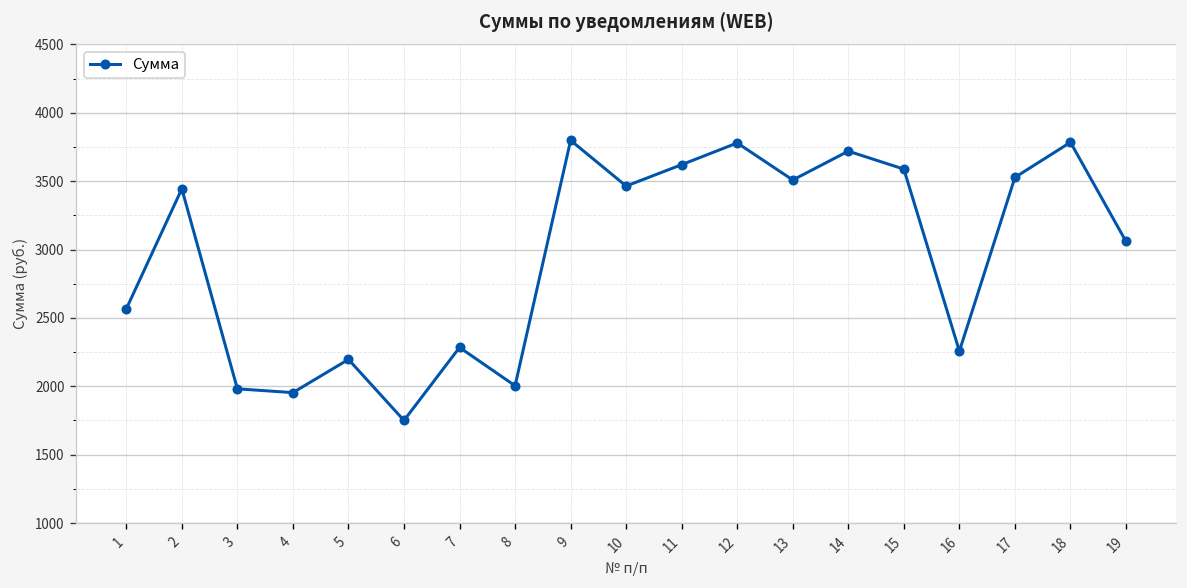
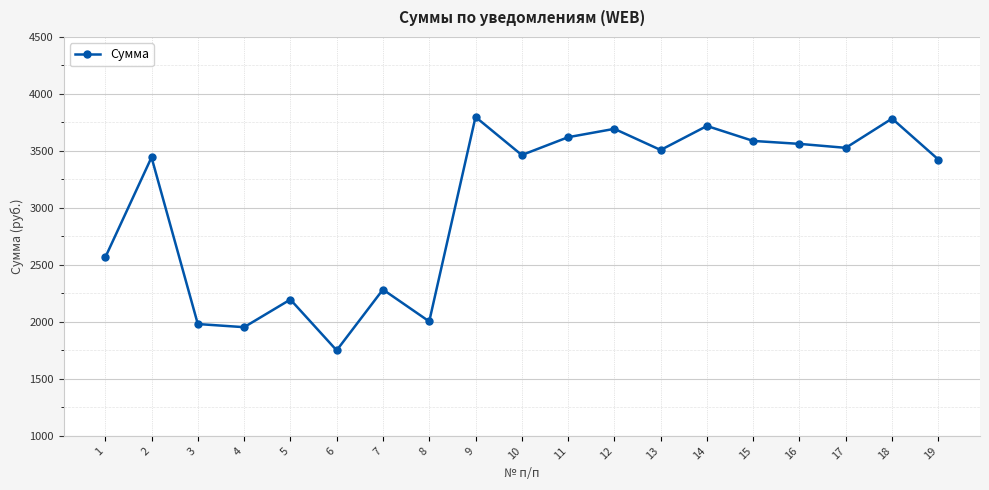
12: 3780 -> 3690
16: 2260 -> 3560
19: 3060 -> 3420
